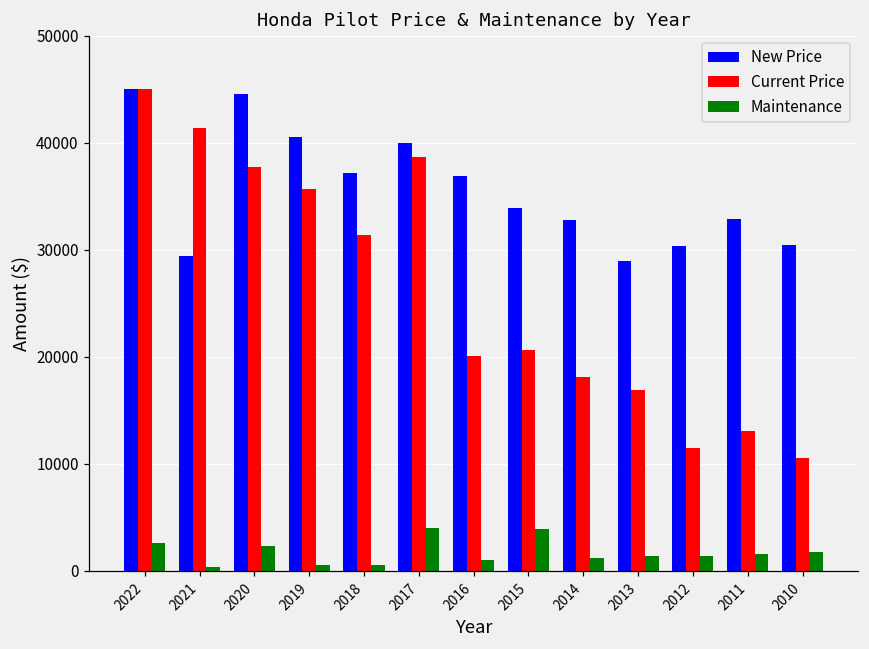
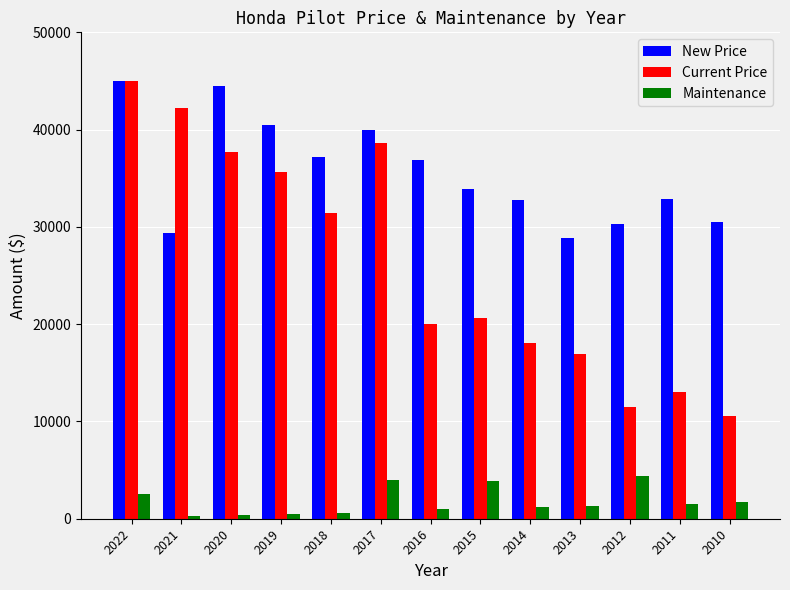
Current Price, 2021: 41000 -> 42000
Maintenance, 2020: 2000 -> 0
Maintenance, 2012: 1000 -> 4000
